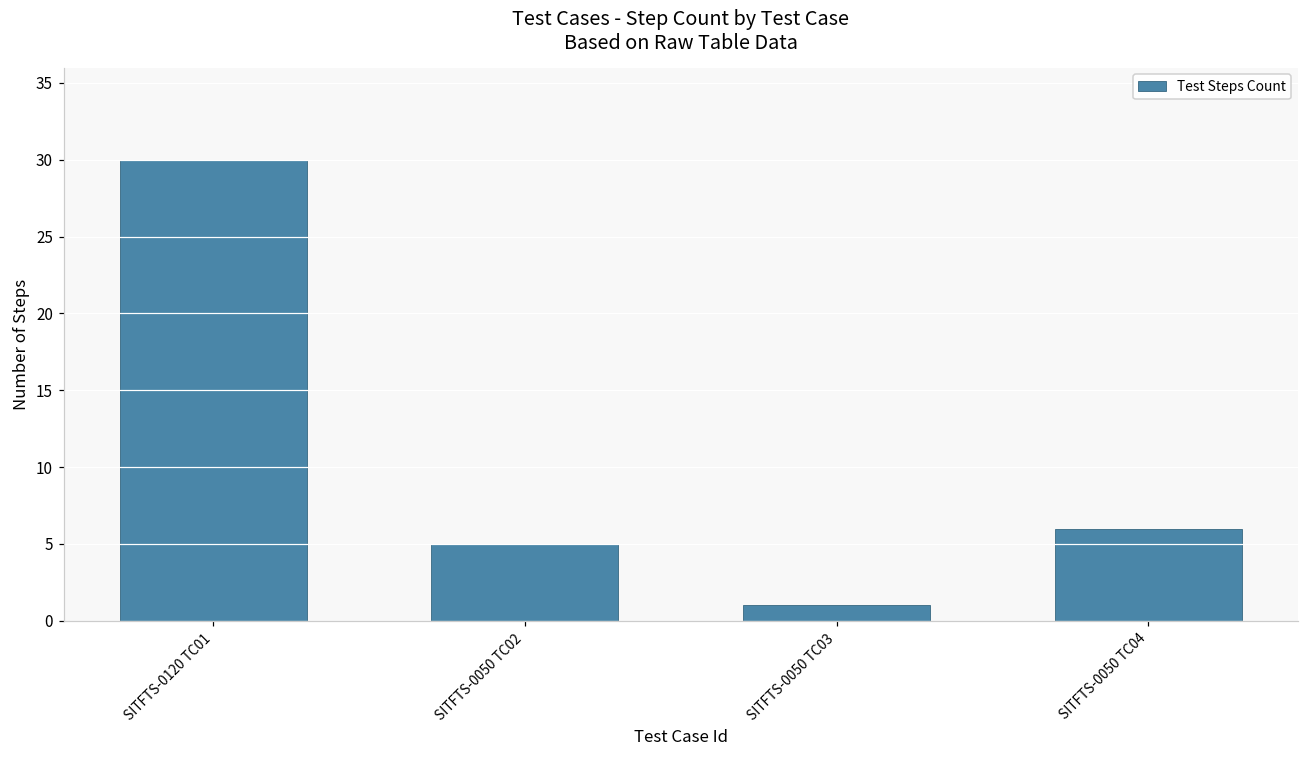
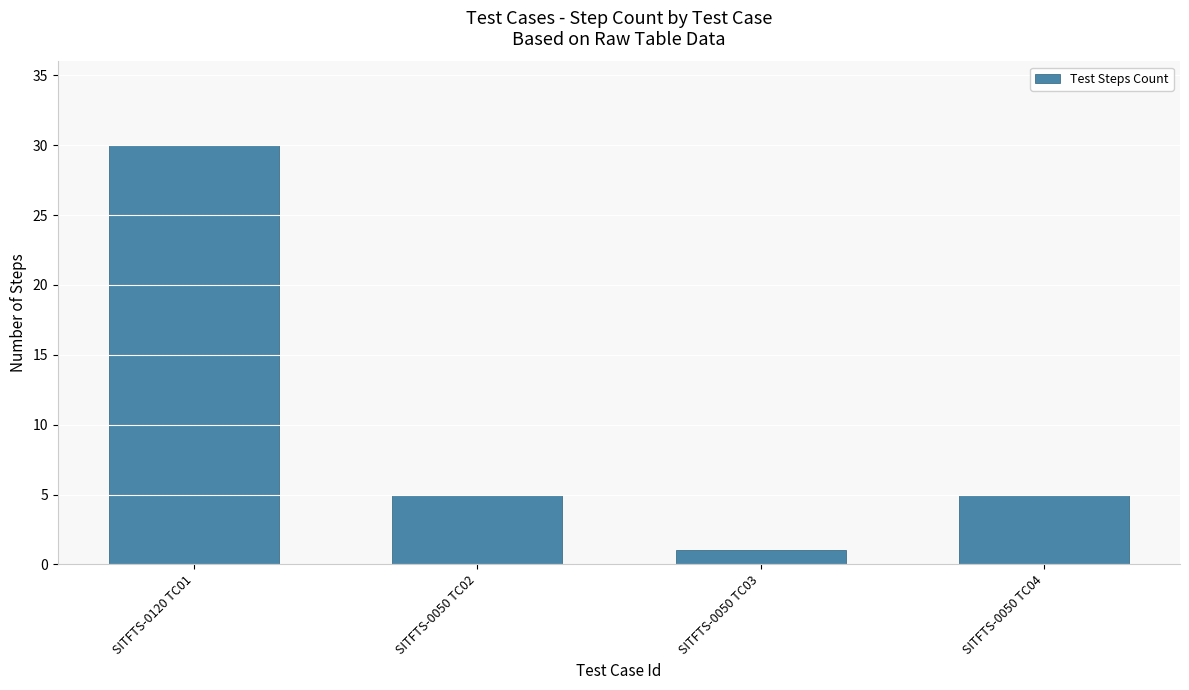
SITFTS-0050 TC04: 6 -> 5
